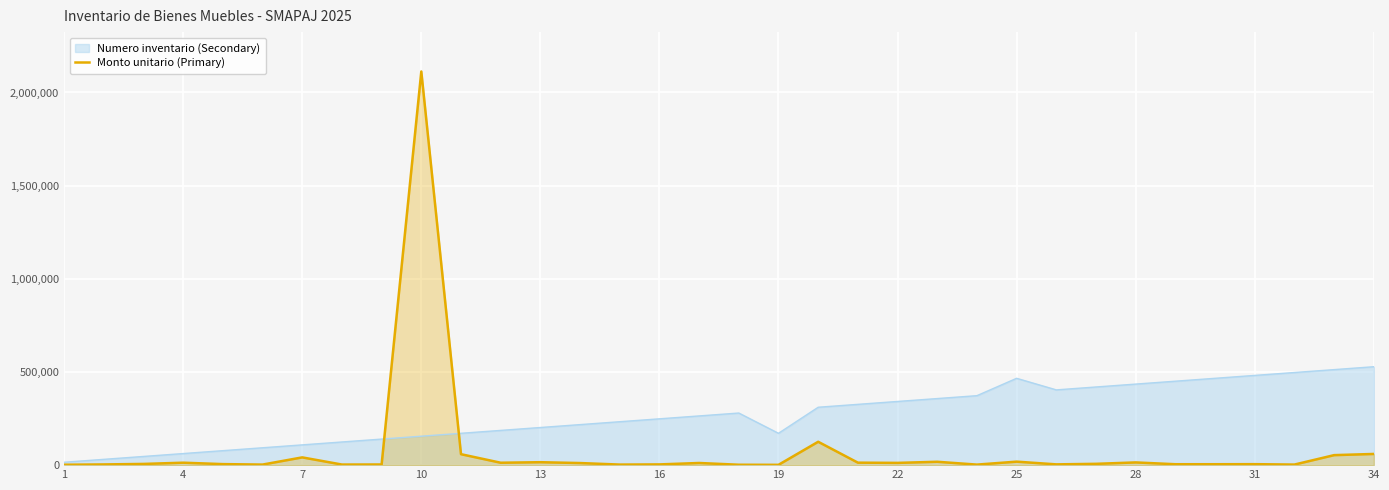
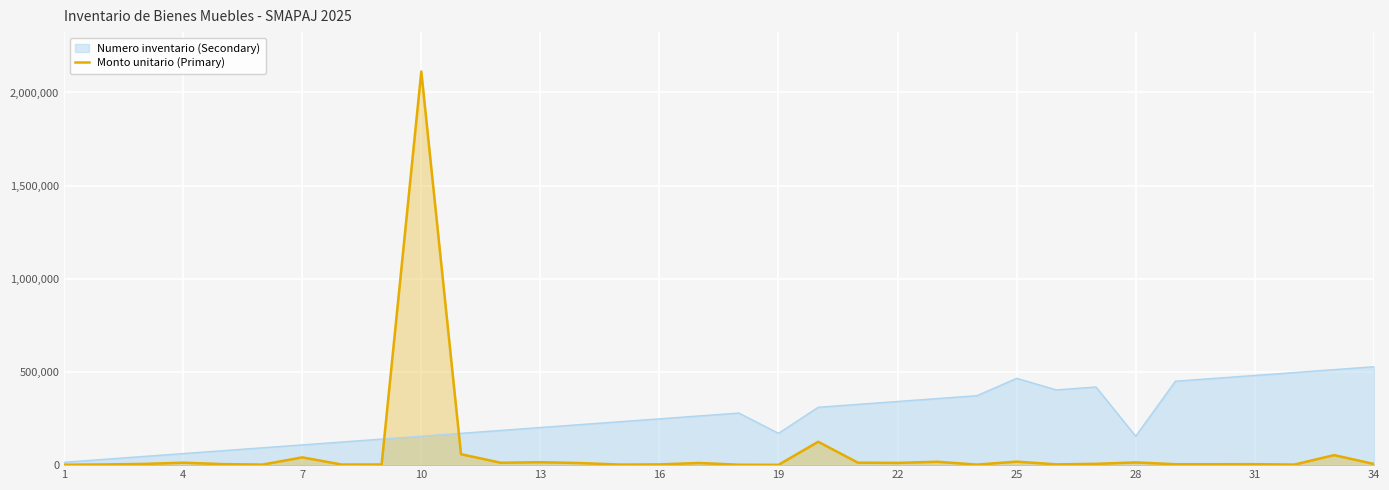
Numero inventario (Secondary), 28: 430,000 -> 160,000
Monto unitario (Primary), 34: 60,000 -> 10,000
